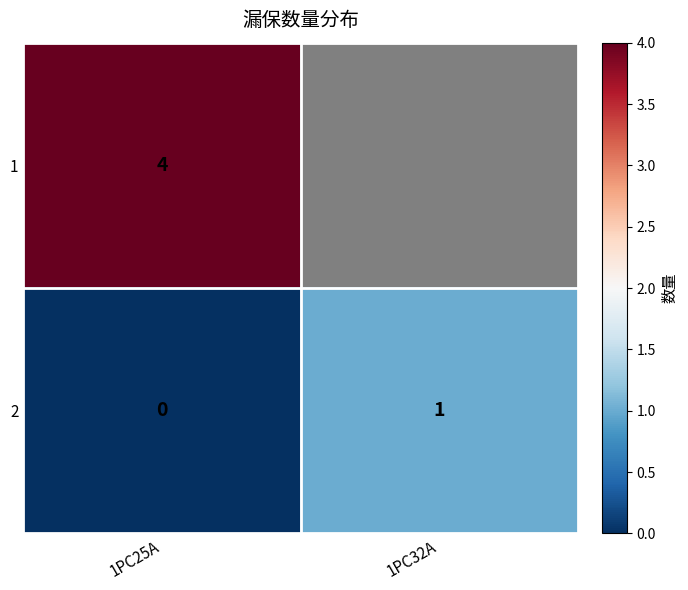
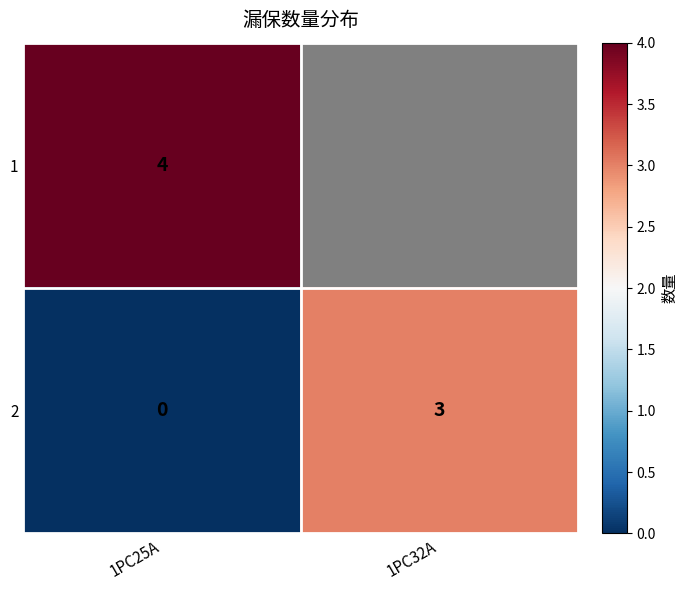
2, 1PC32A: 1 -> 3
